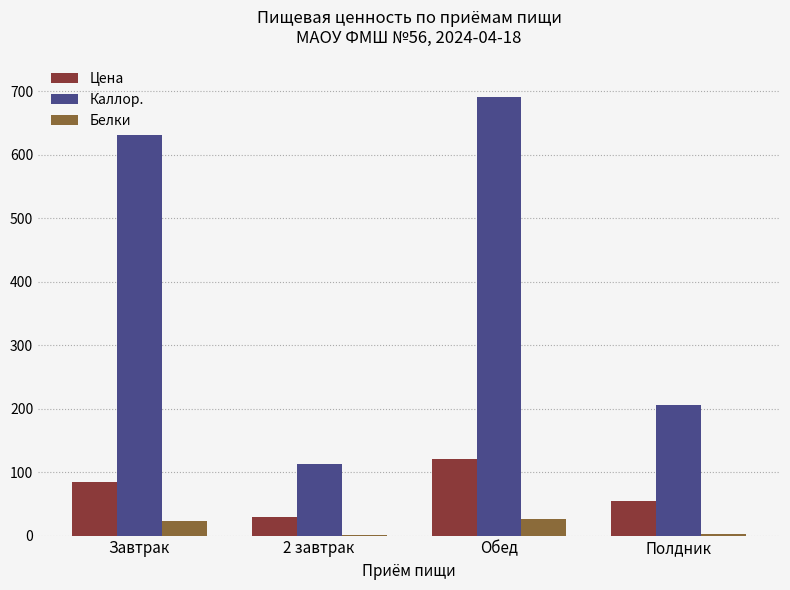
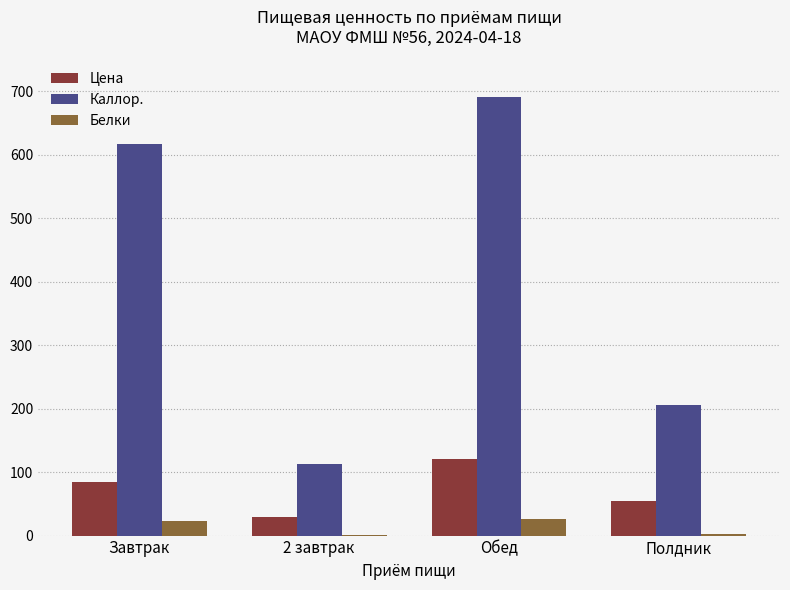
Каллор., Завтрак: 630 -> 620
